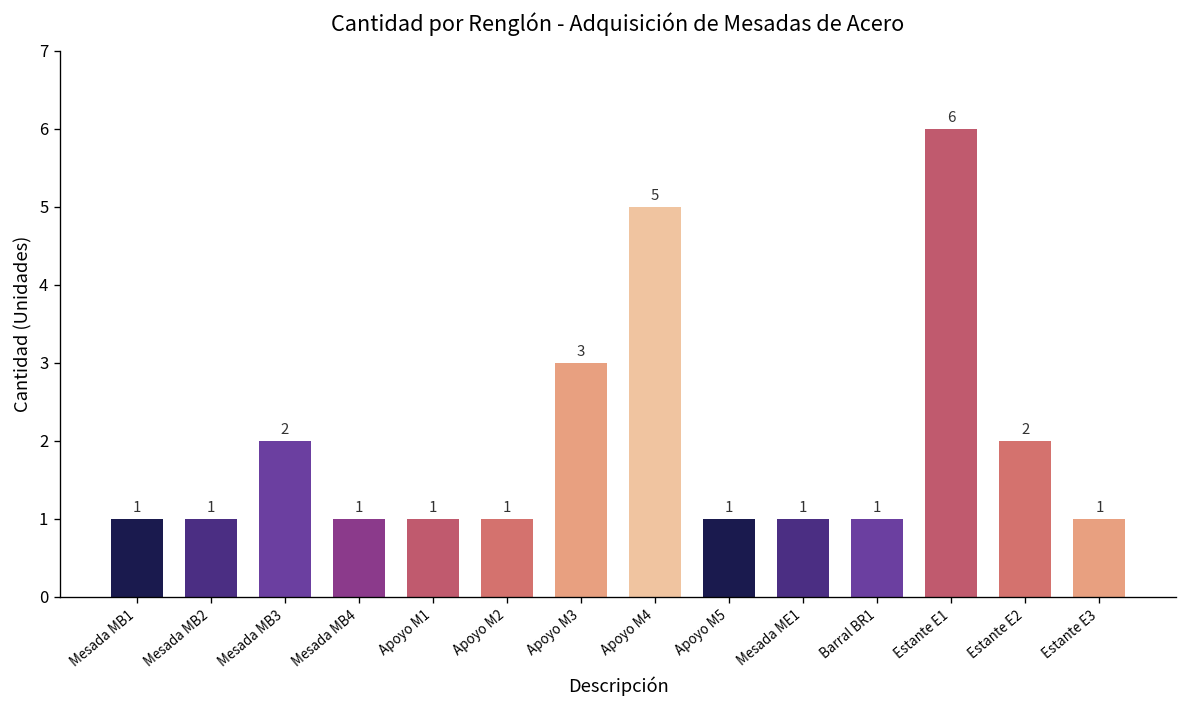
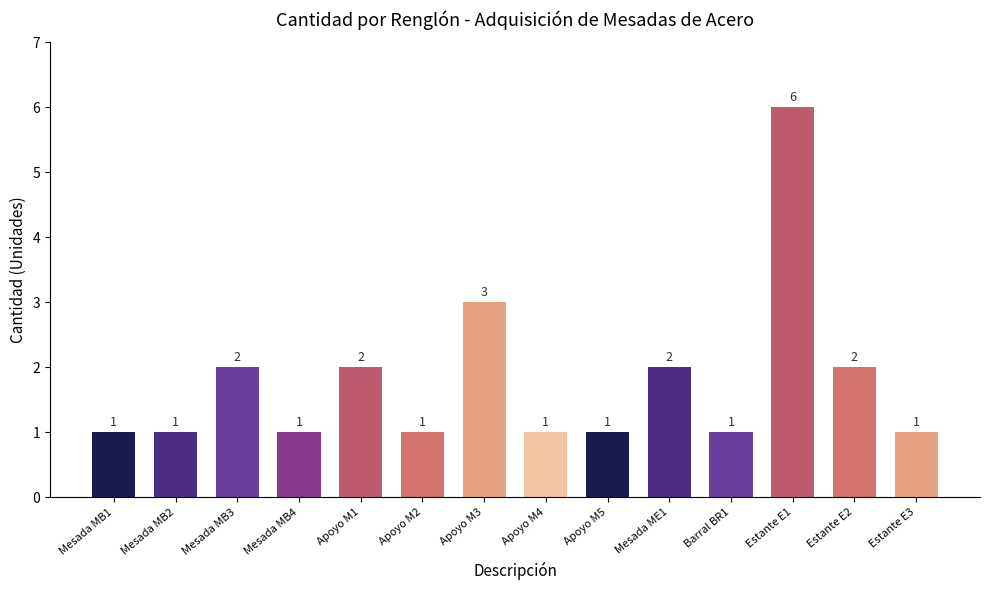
Apoyo M1: 1 -> 2
Apoyo M4: 5 -> 1
Mesada ME1: 1 -> 2
